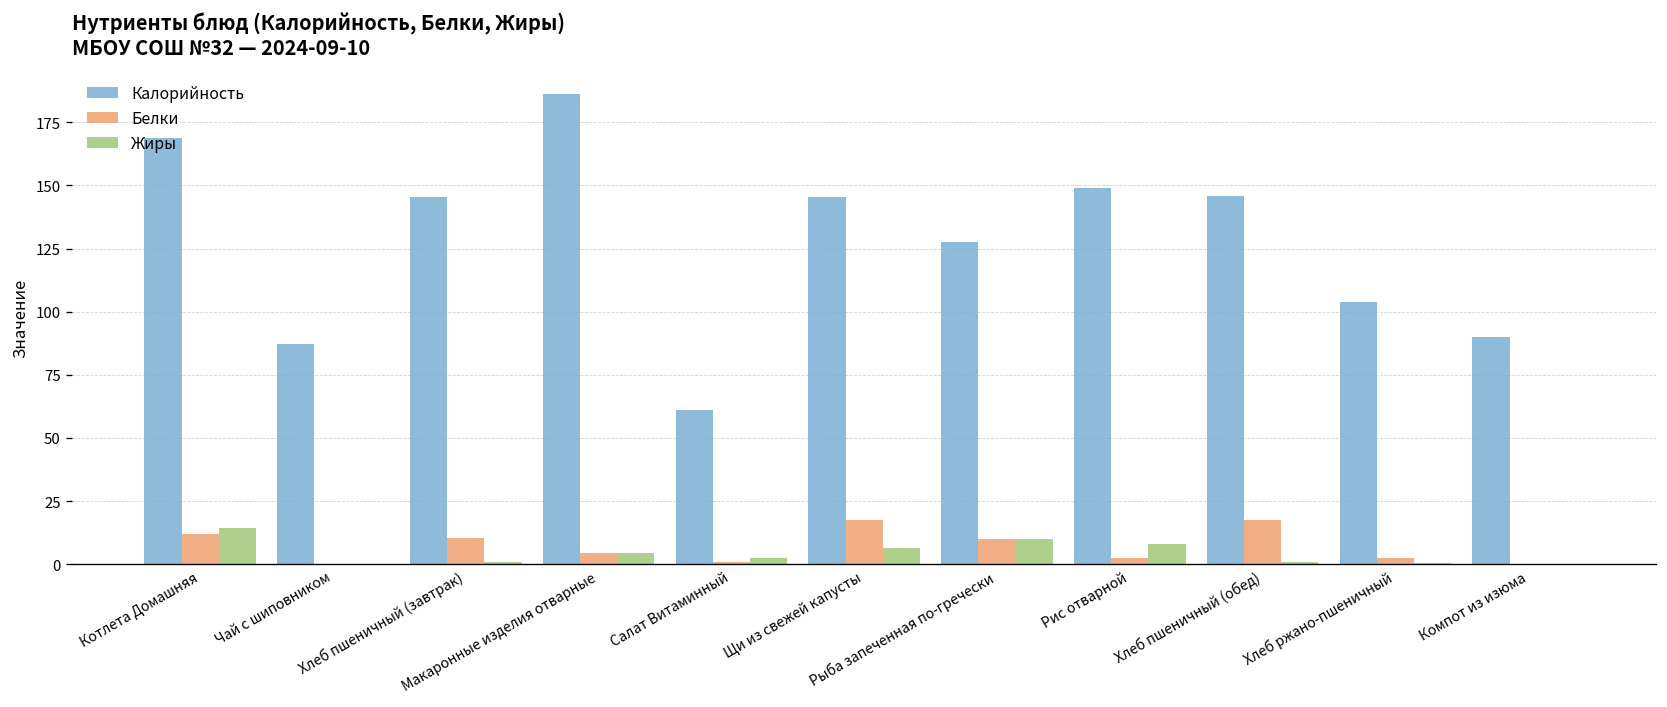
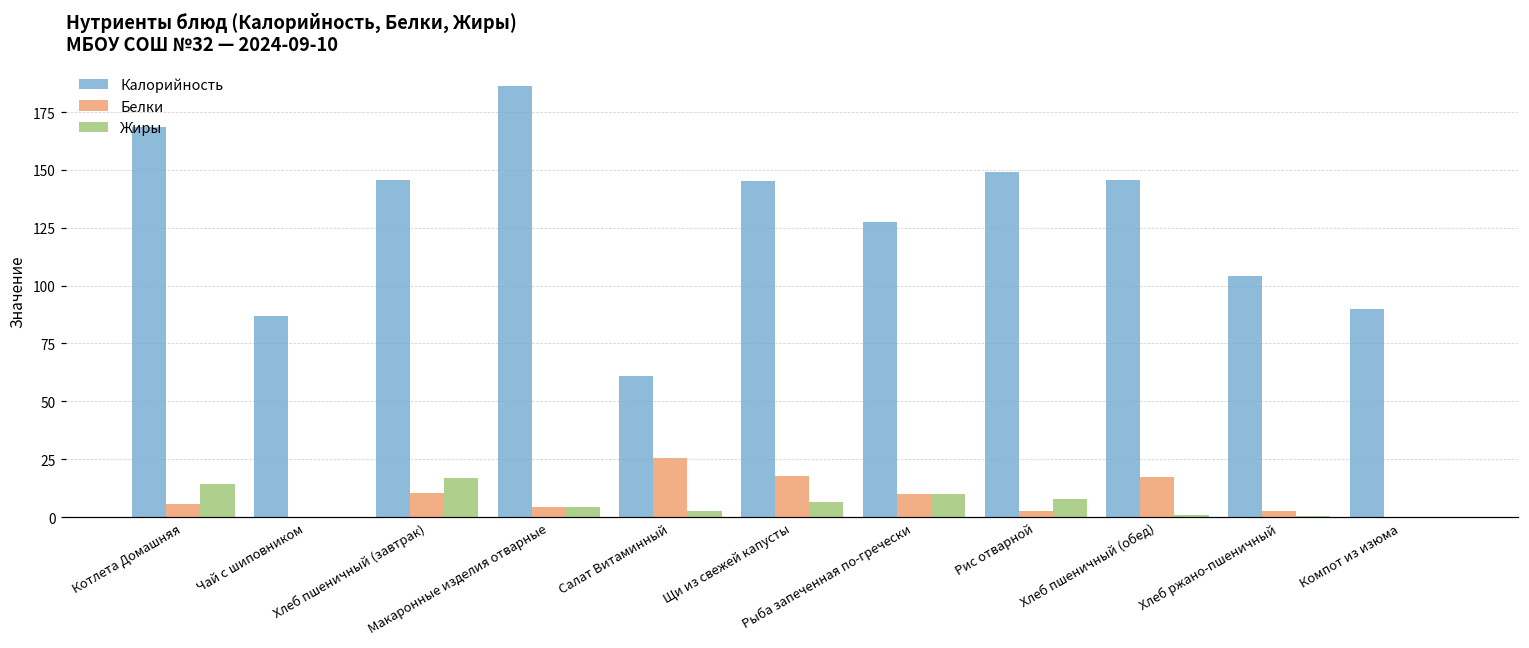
Белки, Котлета Домашняя: 12 -> 6
Жиры, Хлеб пшеничный (завтрак): 1 -> 17
Белки, Салат Витаминный: 1 -> 25
